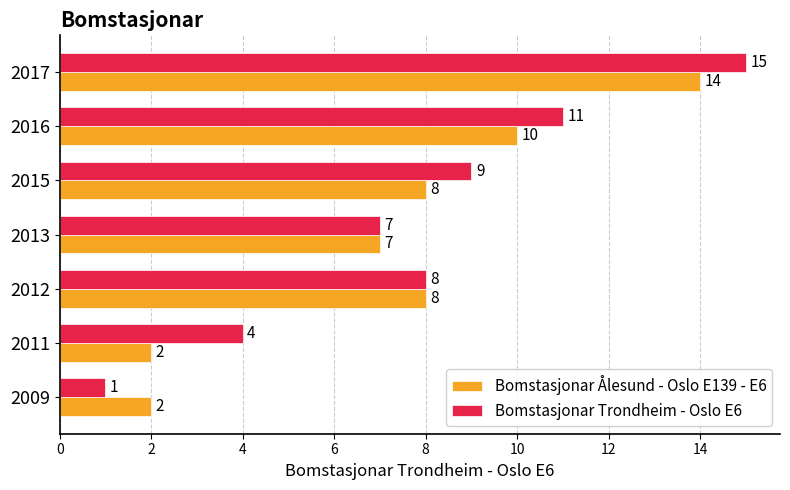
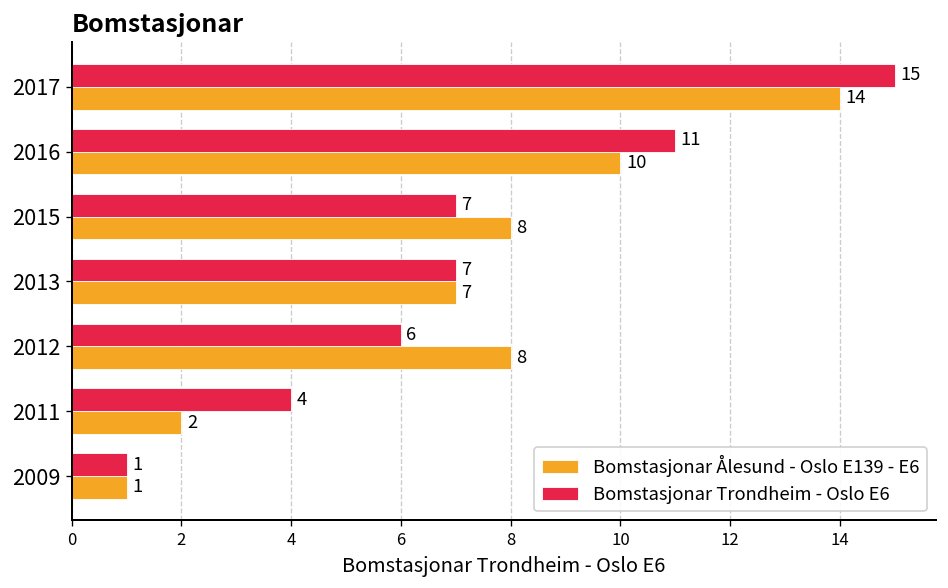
Bomstasjonar Trondheim - Oslo E6, 2015: 9 -> 7
Bomstasjonar Trondheim - Oslo E6, 2012: 8 -> 6
Bomstasjonar Ålesund - Oslo E139 - E6, 2009: 2 -> 1
